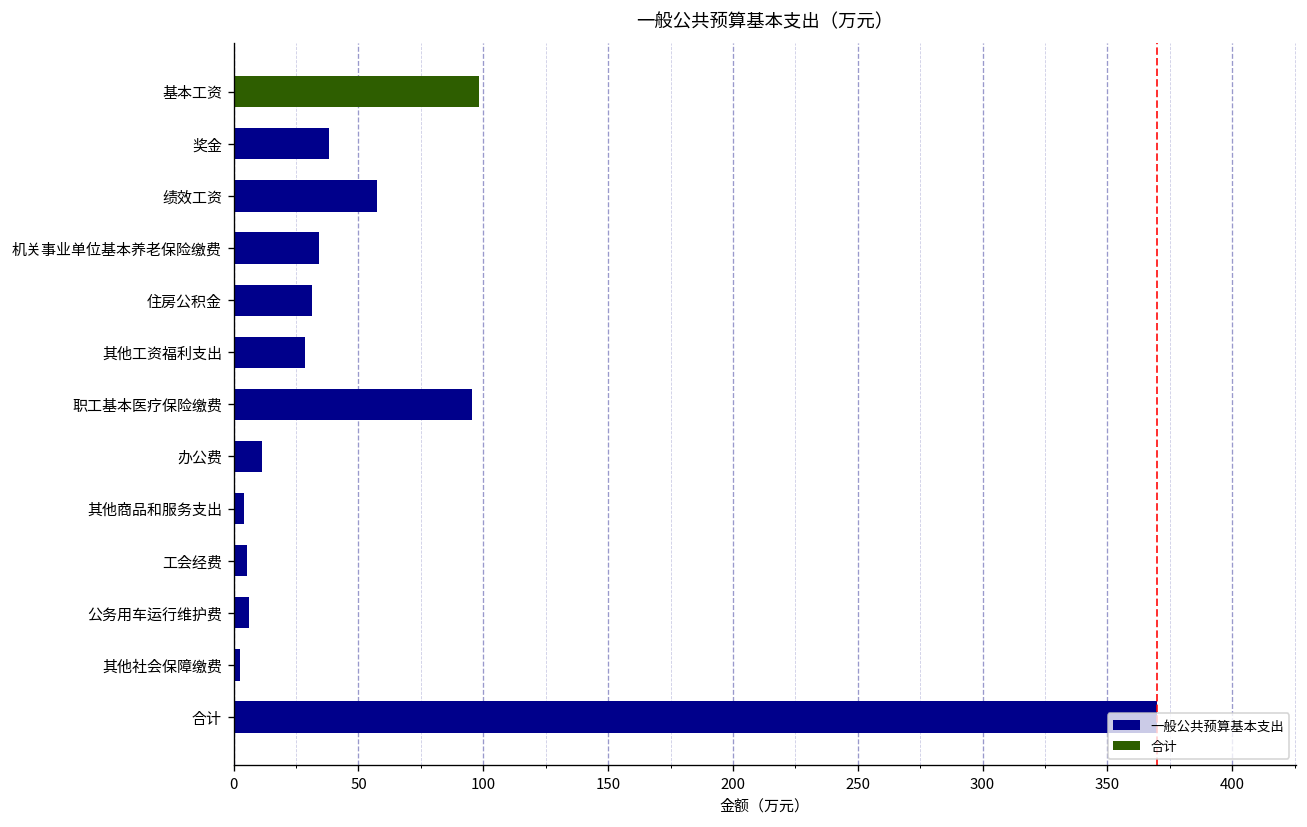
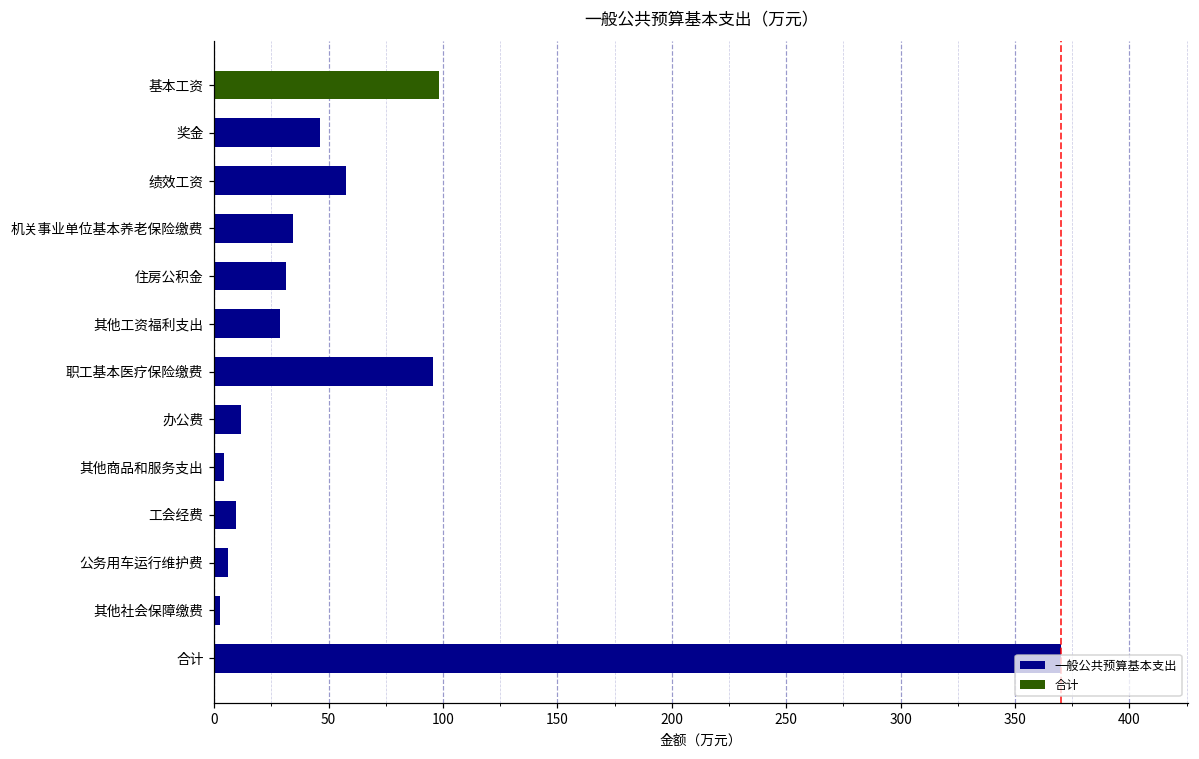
一般公共预算基本支出, 奖金: 38 -> 46
一般公共预算基本支出, 工会经费: 5 -> 10
